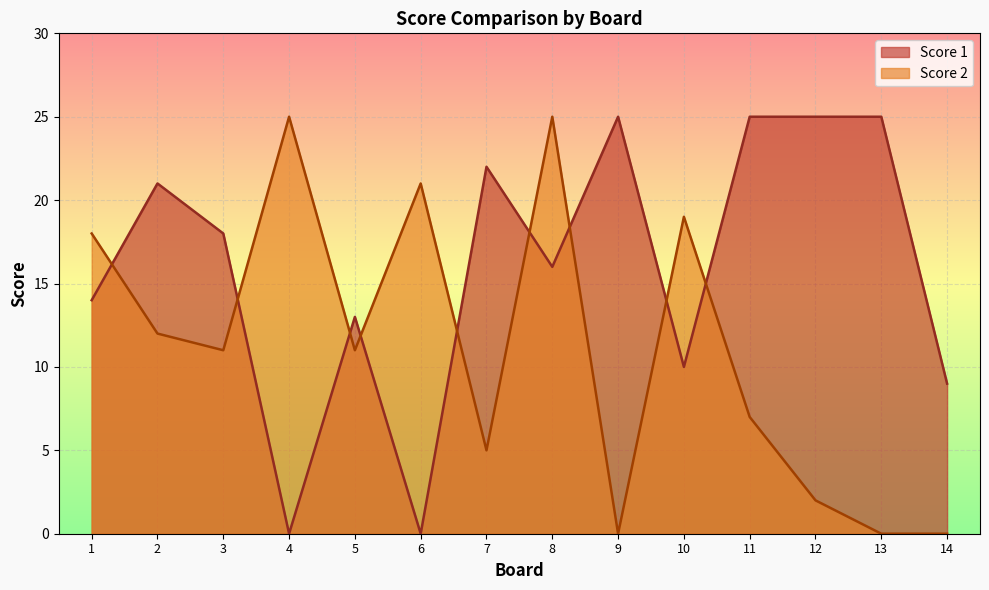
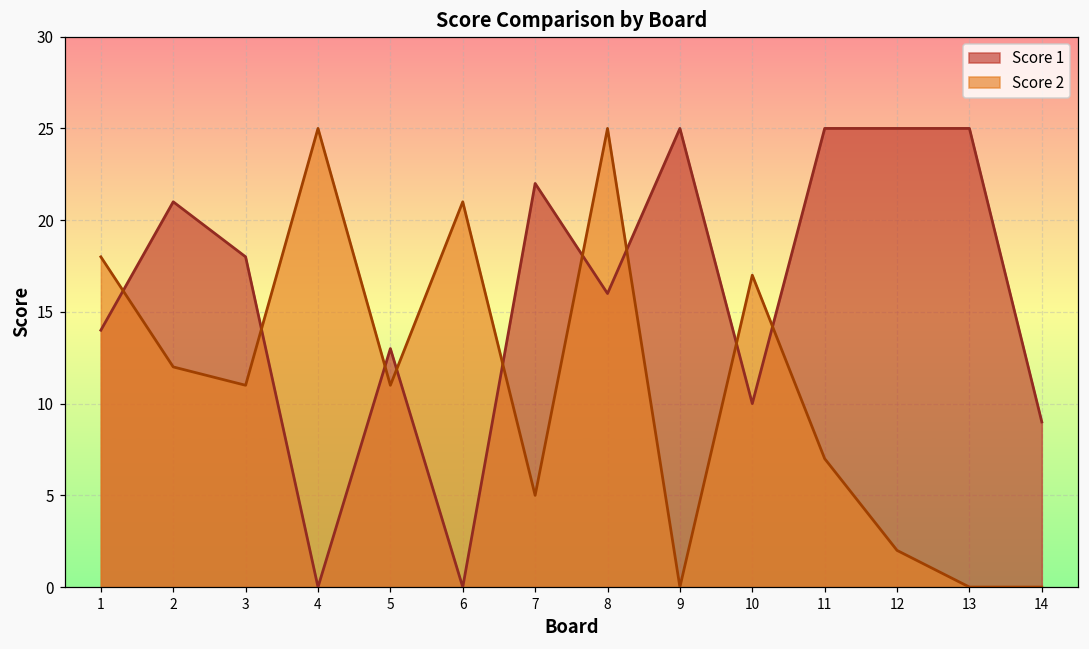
Score 2, 10: 19 -> 17
